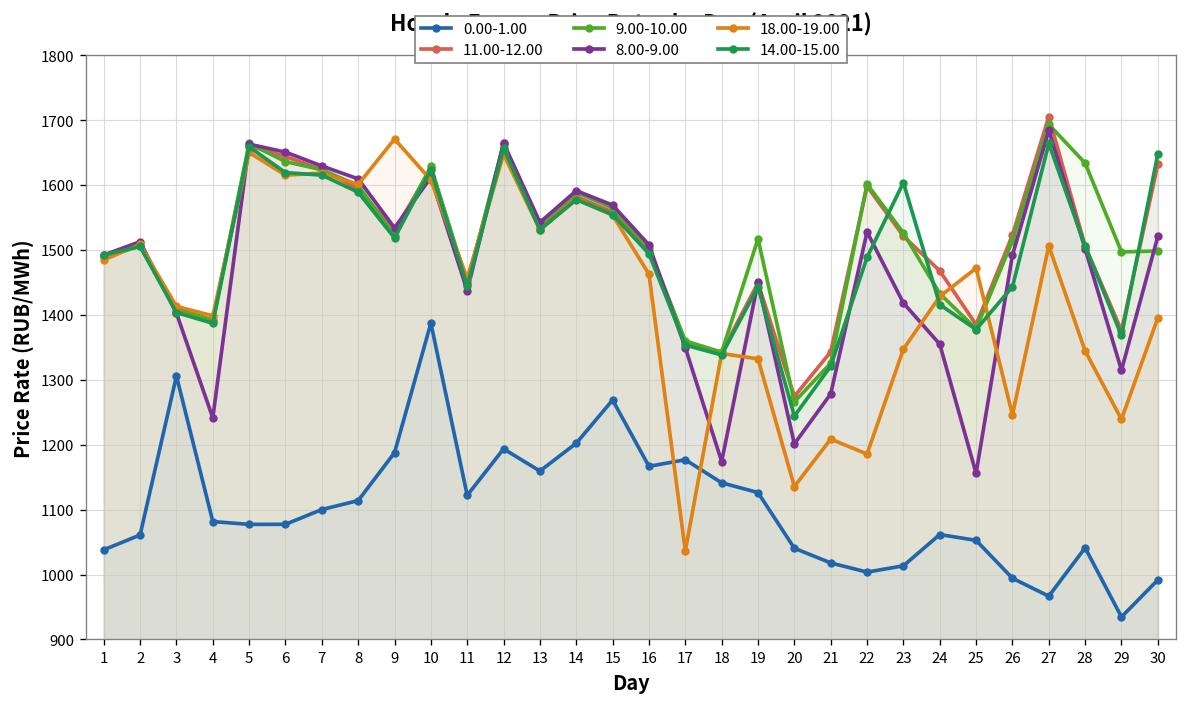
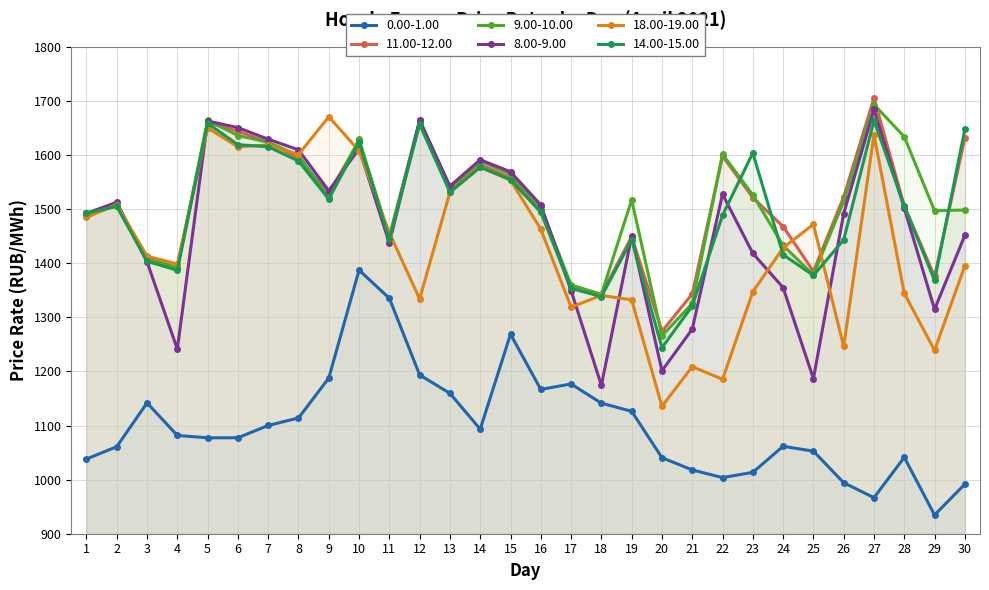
0.00-1.00, 3: 1310 -> 1140
0.00-1.00, 11: 1120 -> 1340
18.00-19.00, 12: 1650 -> 1330
0.00-1.00, 14: 1200 -> 1090
18.00-19.00, 17: 1040 -> 1320
8.00-9.00, 25: 1160 -> 1190
18.00-19.00, 27: 1510 -> 1640
8.00-9.00, 30: 1520 -> 1450
